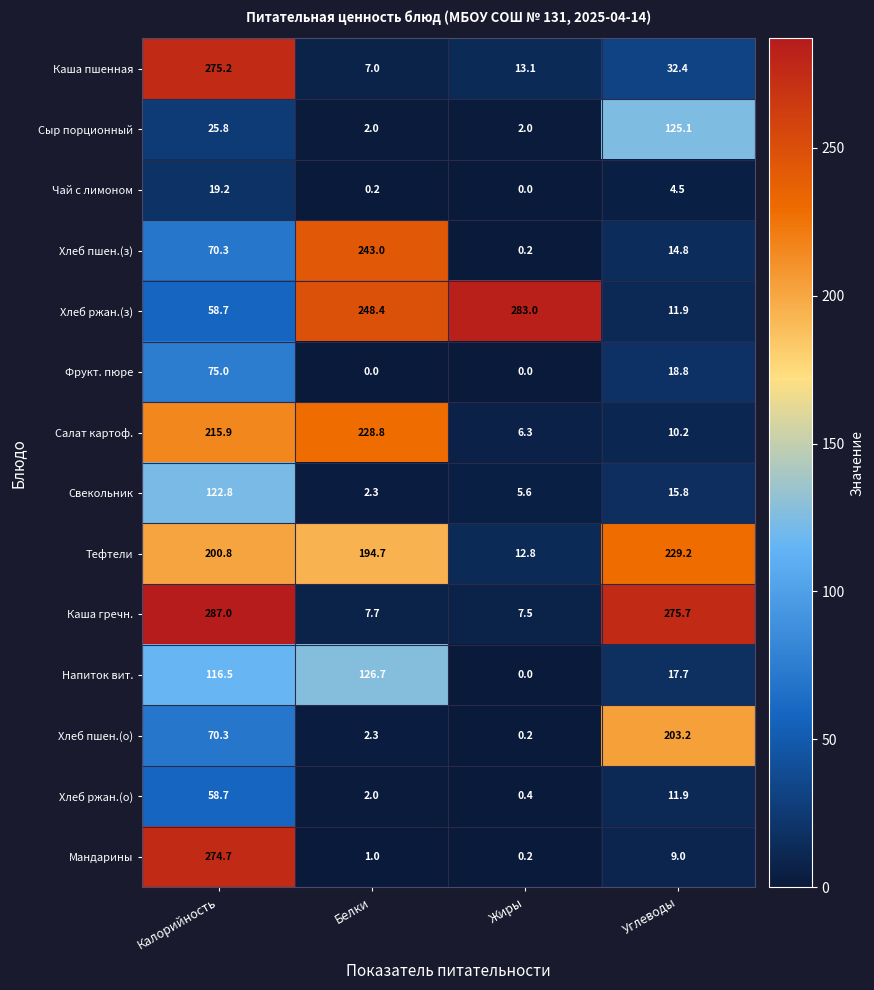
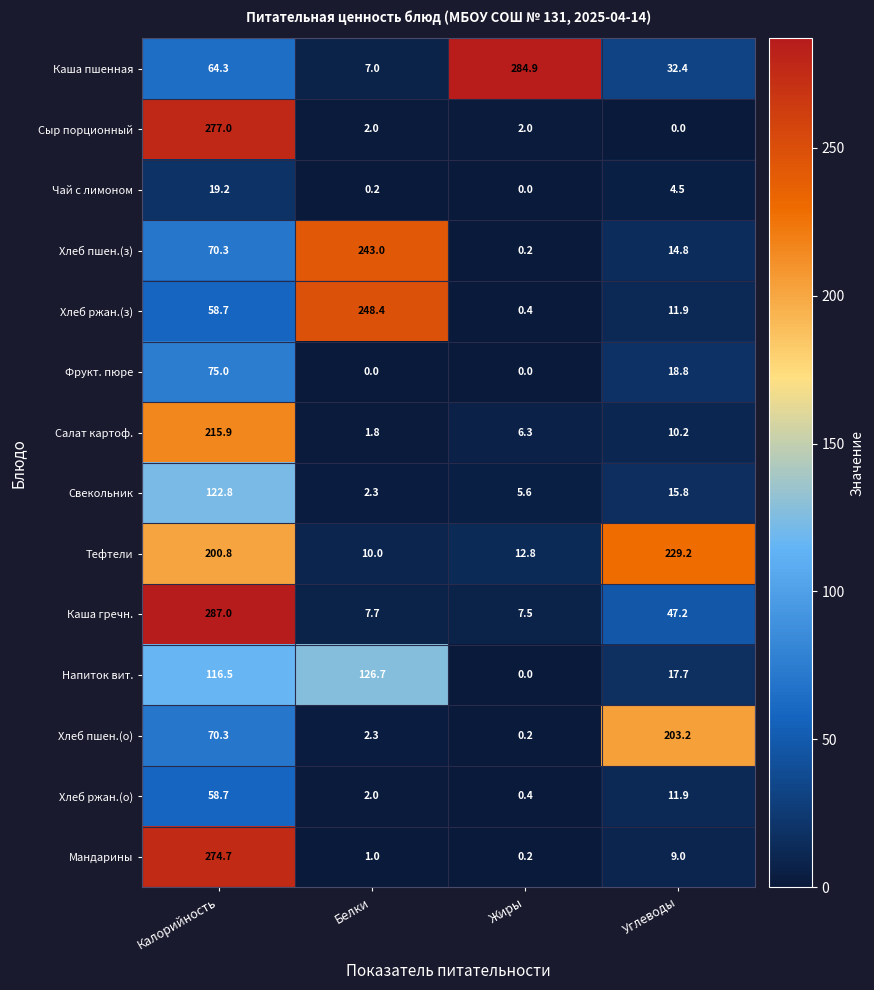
Каша пшенная, Калорийность: 275.2 -> 64.3
Каша пшенная, Жиры: 13.1 -> 284.9
Сыр порционный, Калорийность: 25.8 -> 277.0
Сыр порционный, Углеводы: 125.1 -> 0.0
Хлеб ржан.(з), Жиры: 283.0 -> 0.4
Салат картоф., Белки: 228.8 -> 1.8
Тефтели, Белки: 194.7 -> 10.0
Каша гречн., Углеводы: 275.7 -> 47.2
